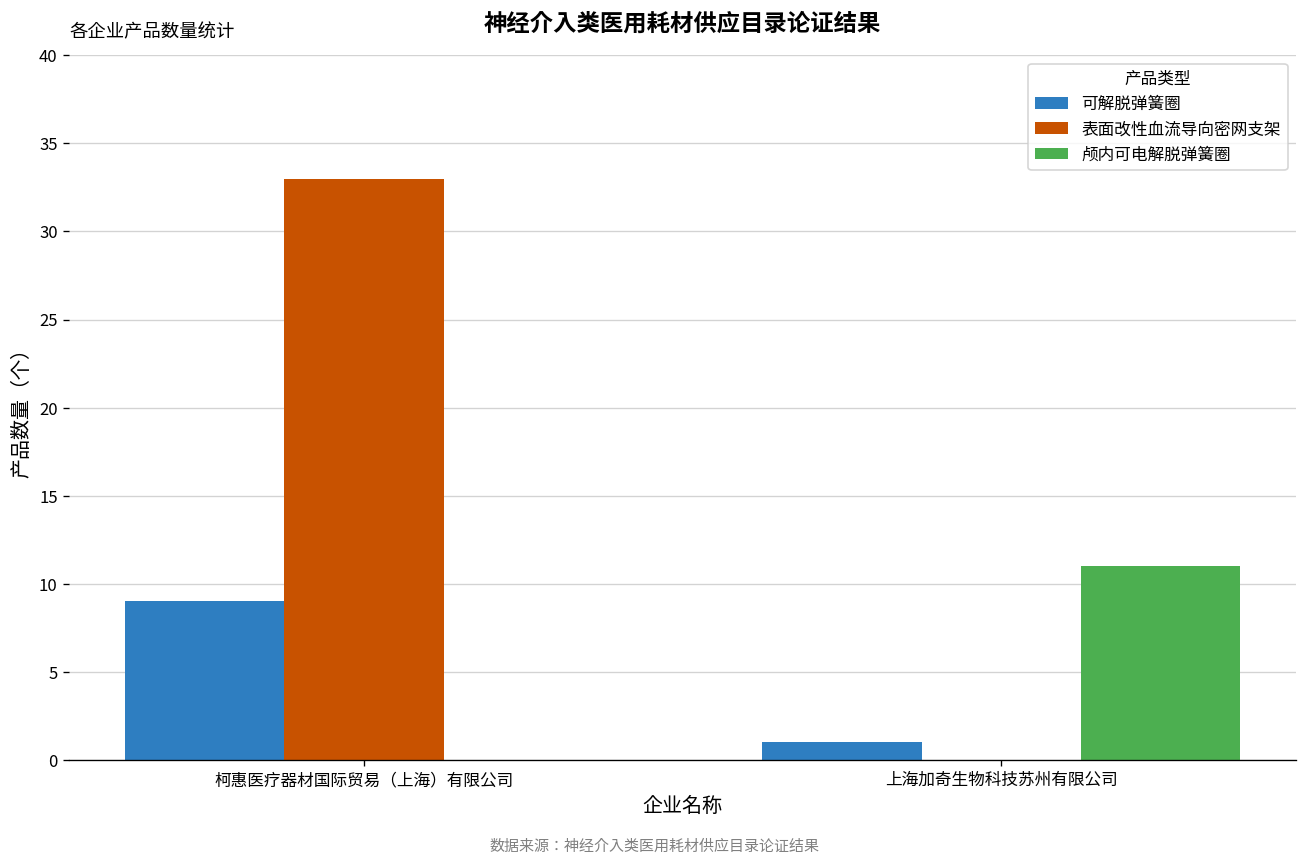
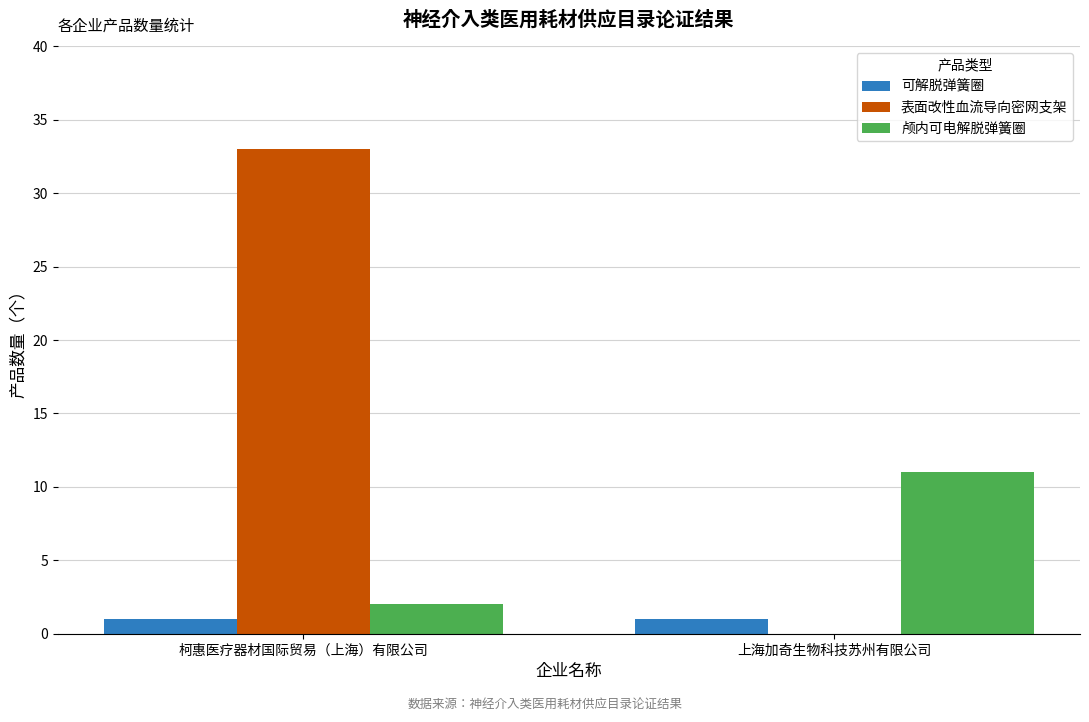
可解脱弹簧圈, 柯惠医疗器材国际贸易（上海）有限公司: 9 -> 1
颅内可电解脱弹簧圈, 柯惠医疗器材国际贸易（上海）有限公司: 0 -> 2
